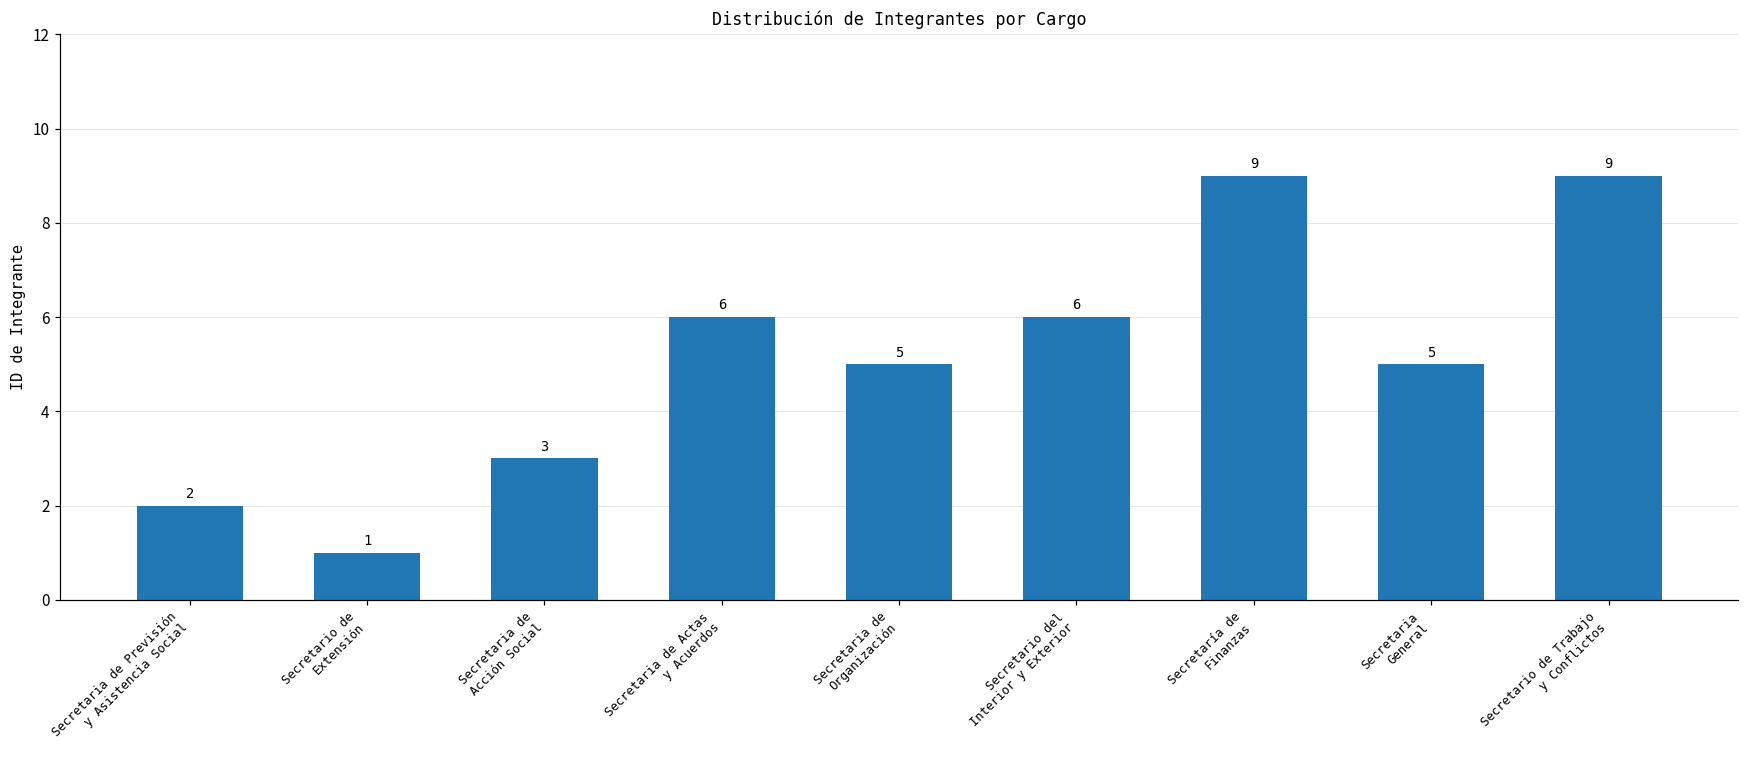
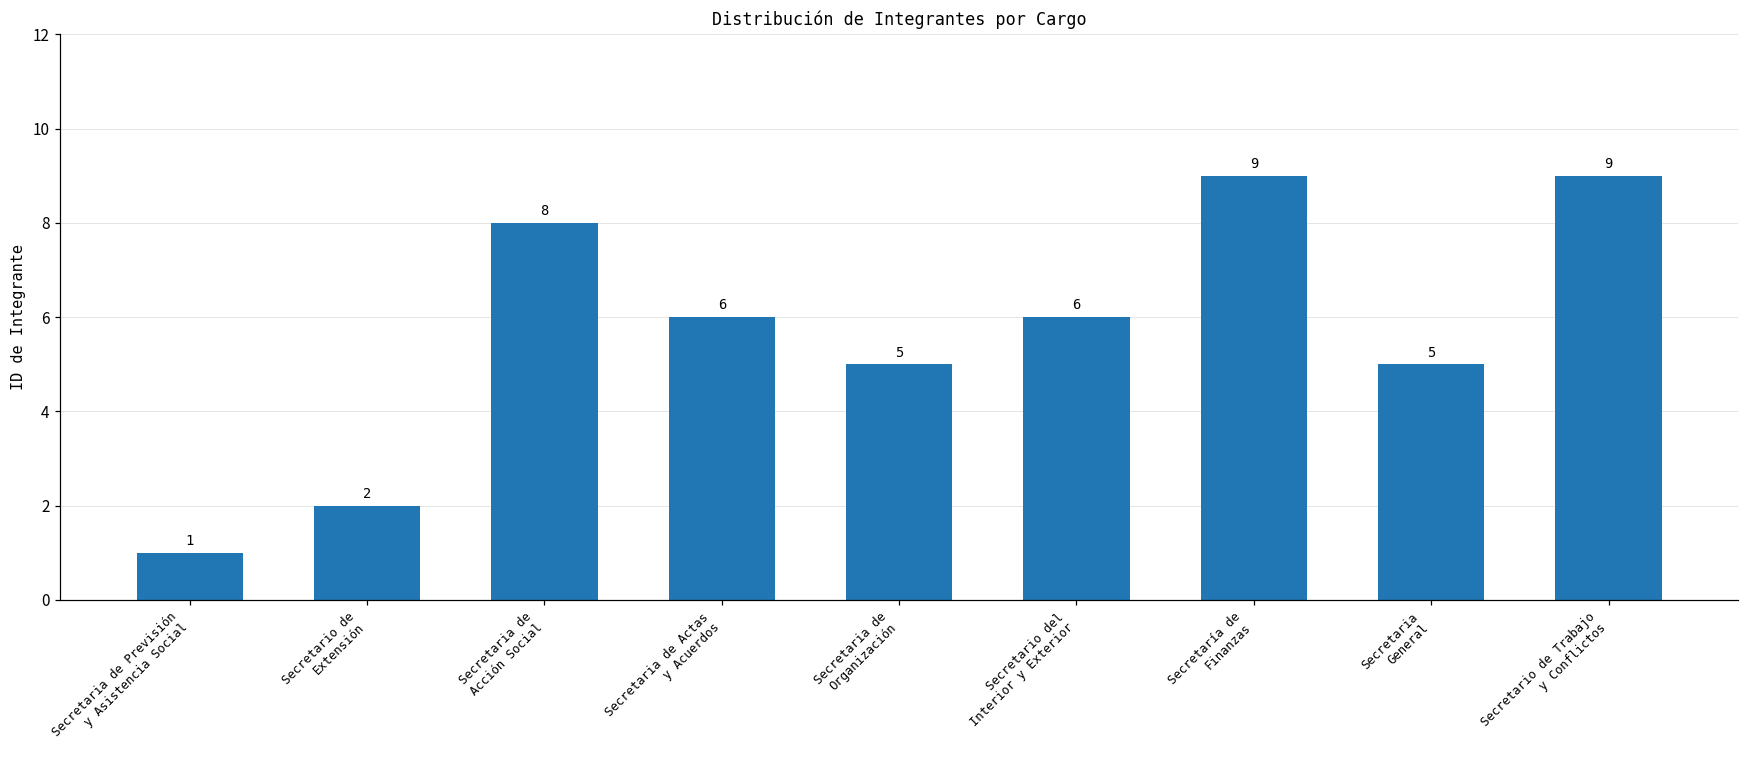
Secretaria de Previsión y Asistencia Social: 2 -> 1
Secretario de Extensión: 1 -> 2
Secretaria de Acción Social: 3 -> 8
